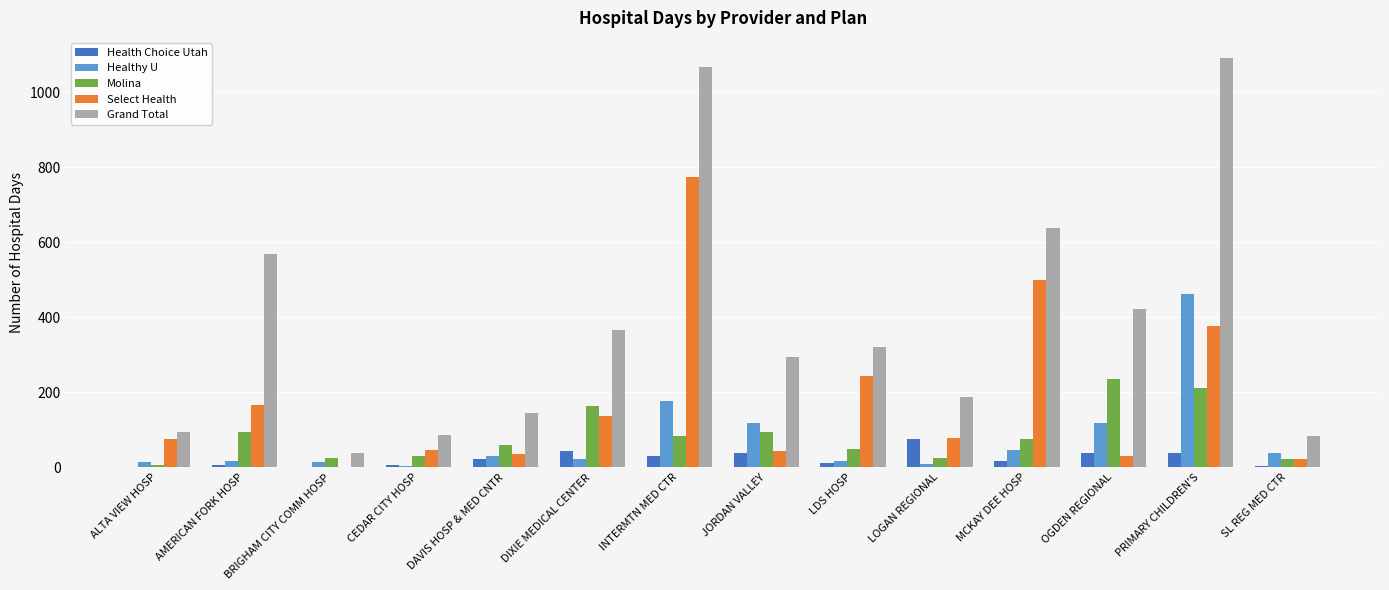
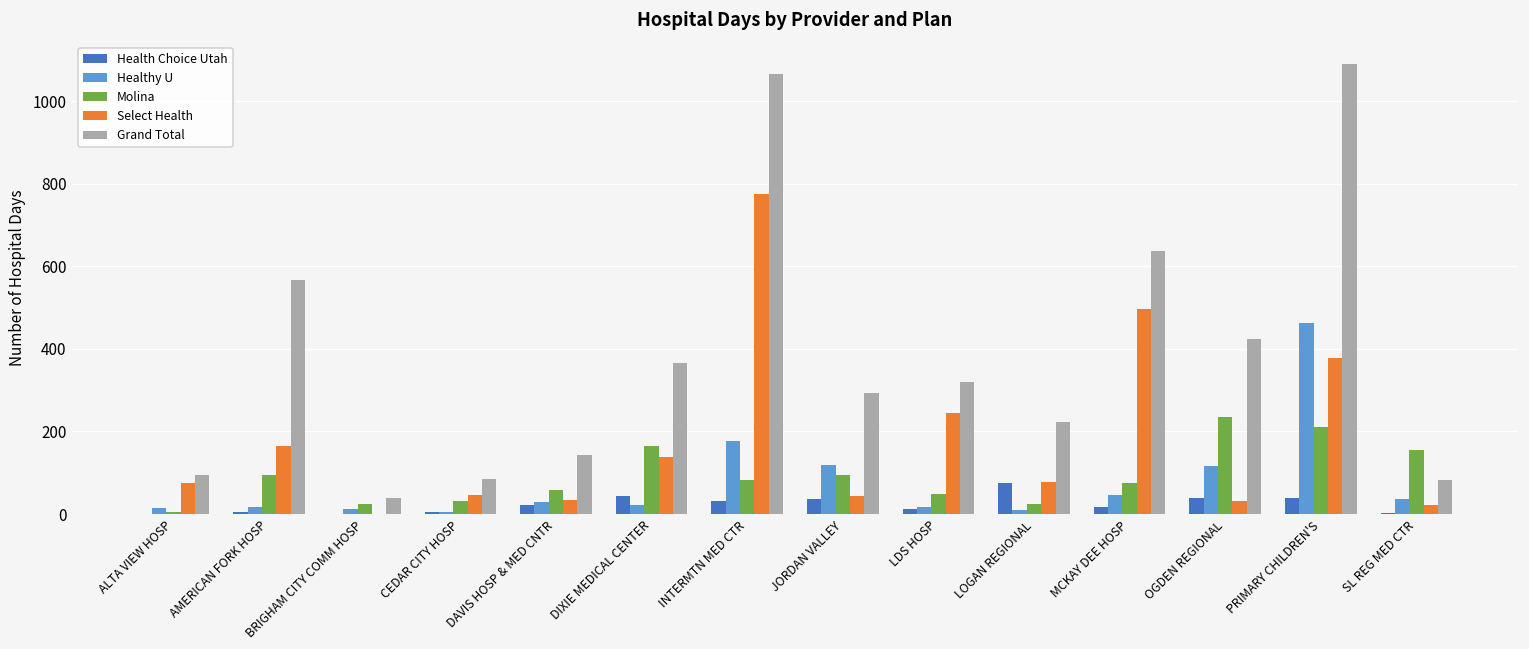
Grand Total, LOGAN REGIONAL: 190 -> 220
Molina, SL REG MED CTR: 20 -> 160
